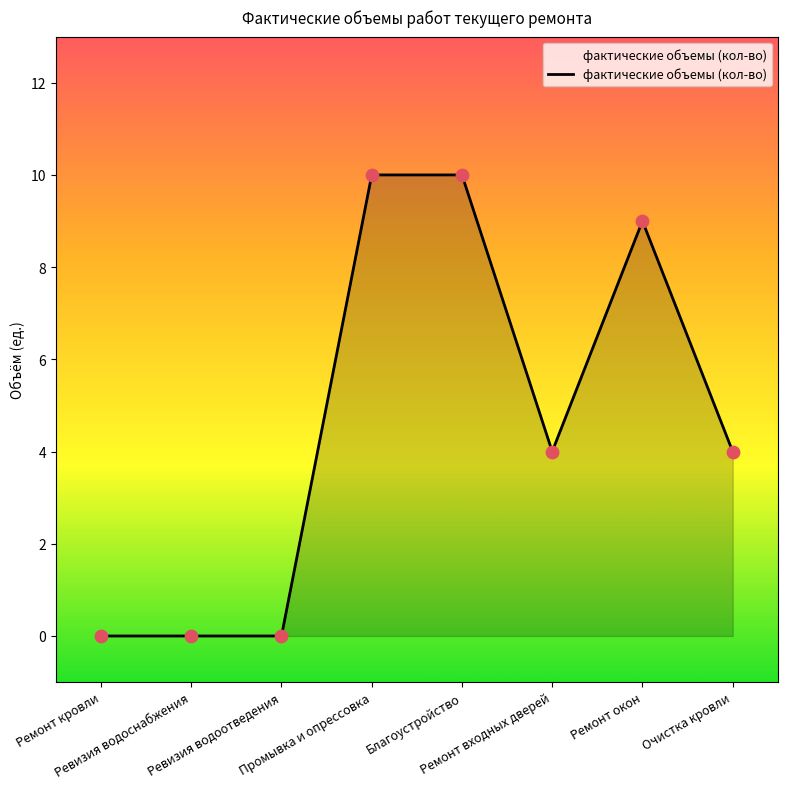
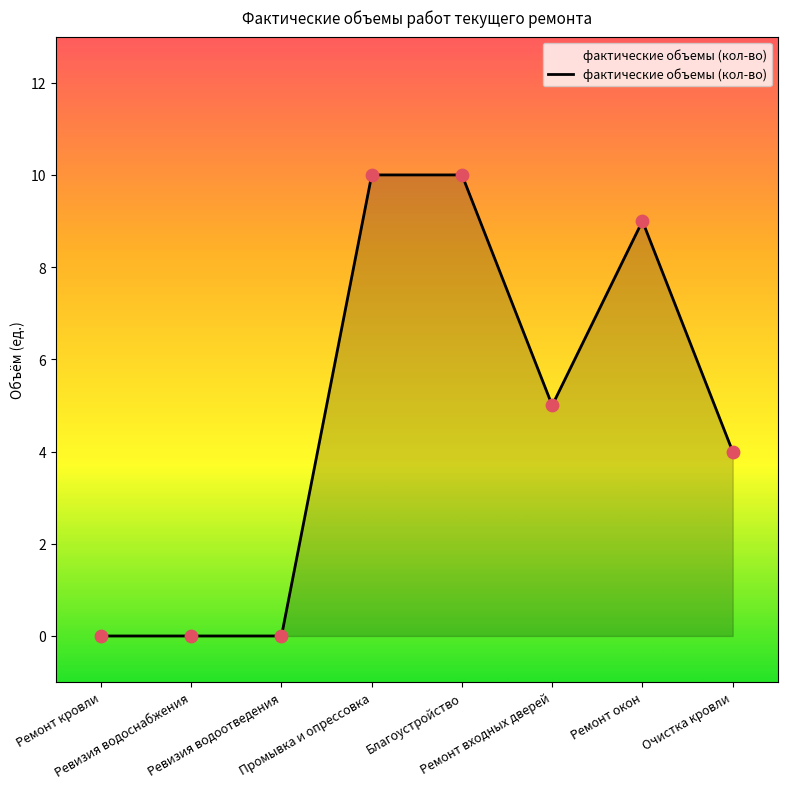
Ремонт входных дверей: 4 -> 5
